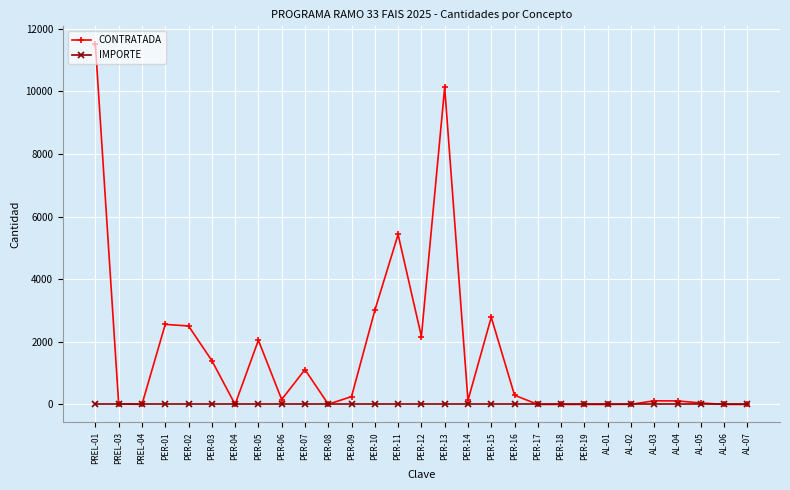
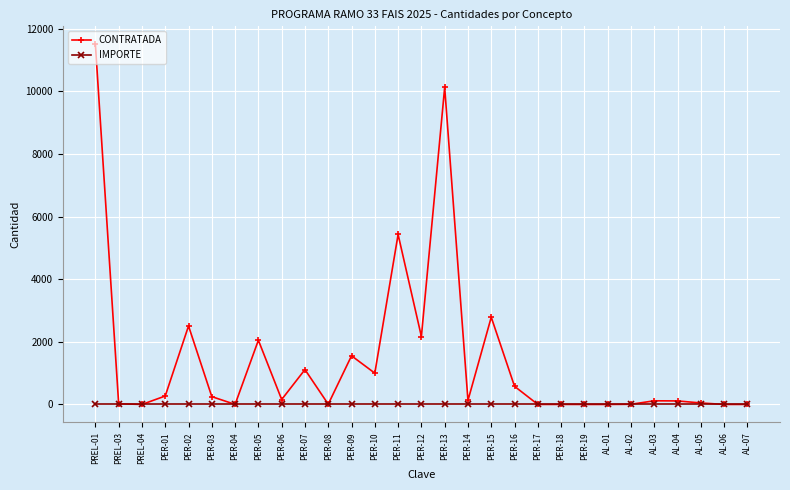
CONTRATADA, PER-01: 2600 -> 300
CONTRATADA, PER-03: 1400 -> 300
CONTRATADA, PER-09: 300 -> 1600
CONTRATADA, PER-10: 3000 -> 1000
CONTRATADA, PER-16: 300 -> 600
